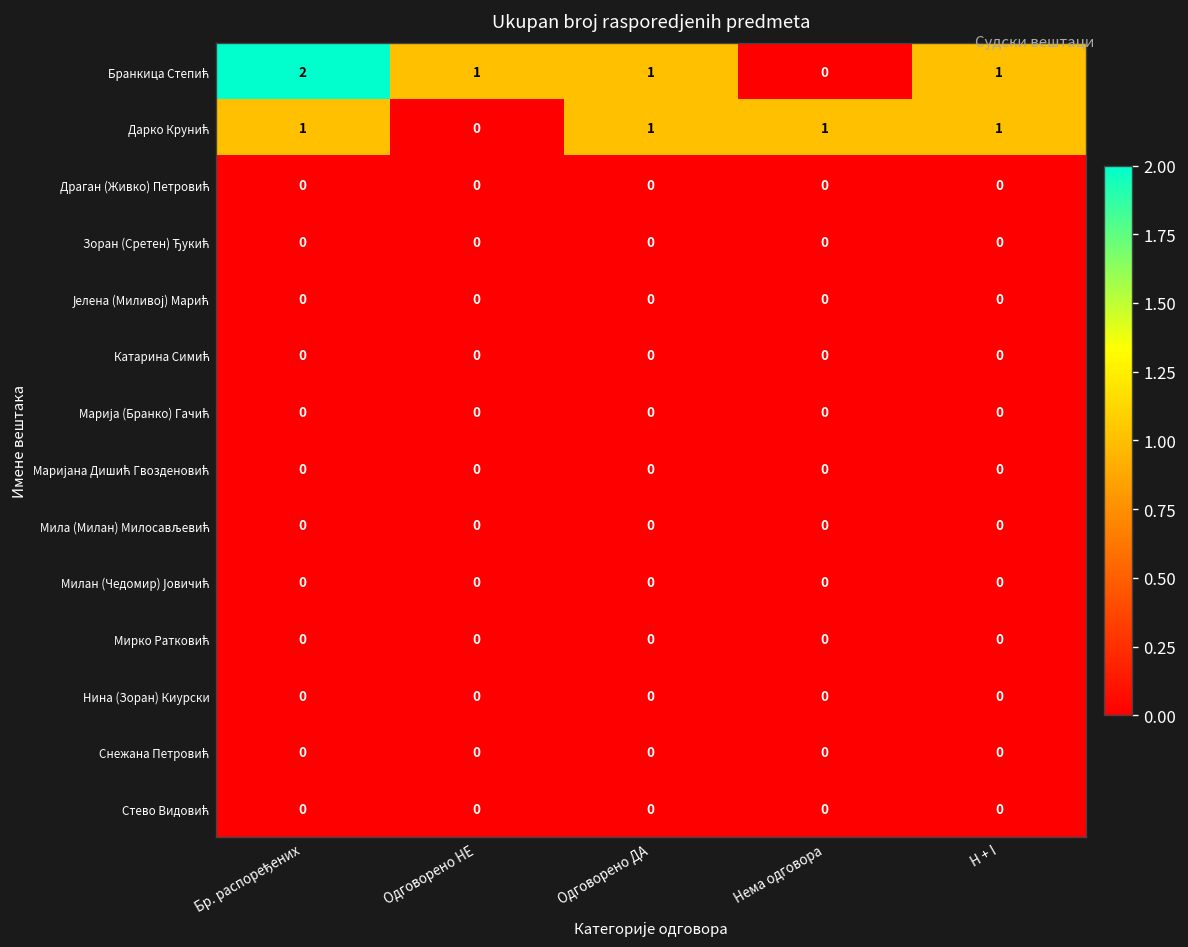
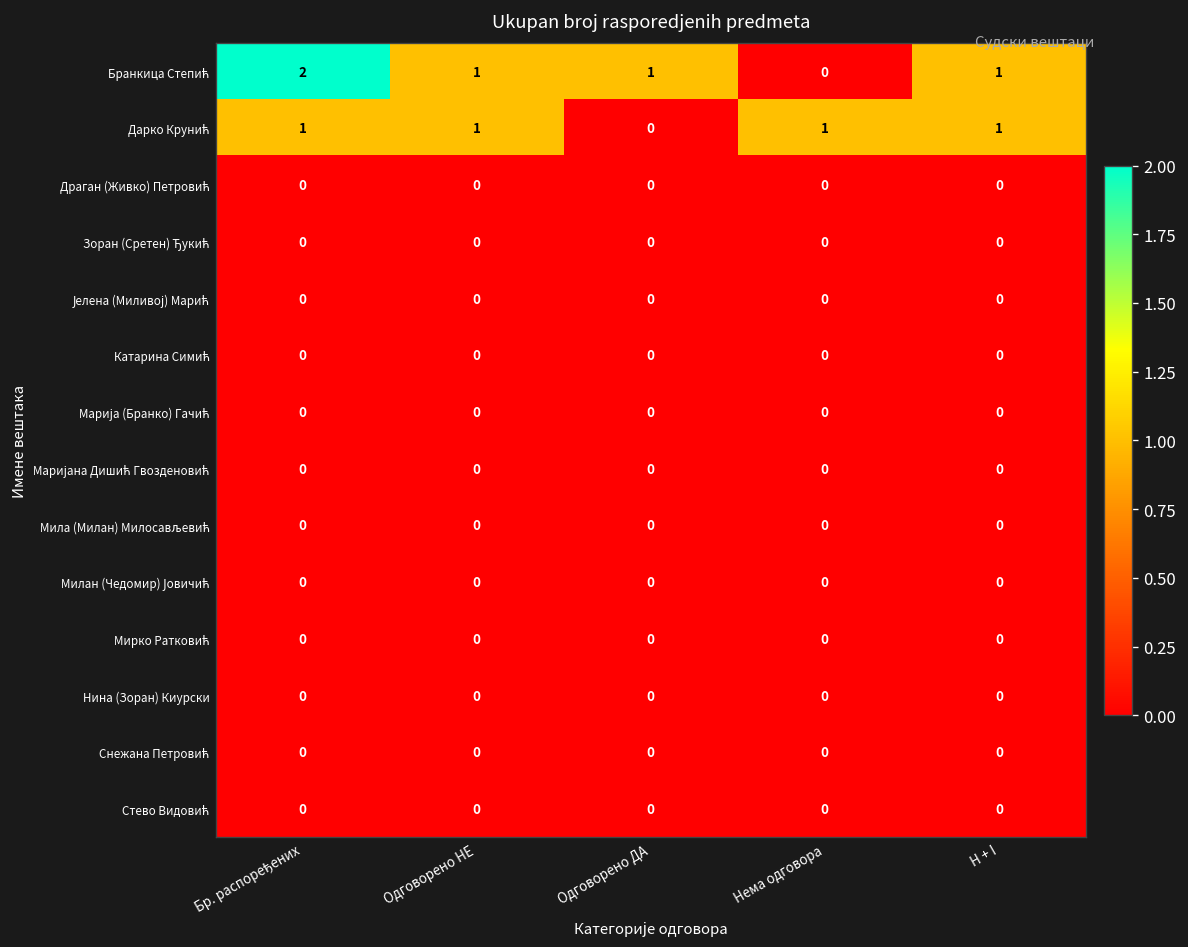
Дарко Крунић, Одговорено НЕ: 0 -> 1
Дарко Крунић, Одговорено ДА: 1 -> 0
